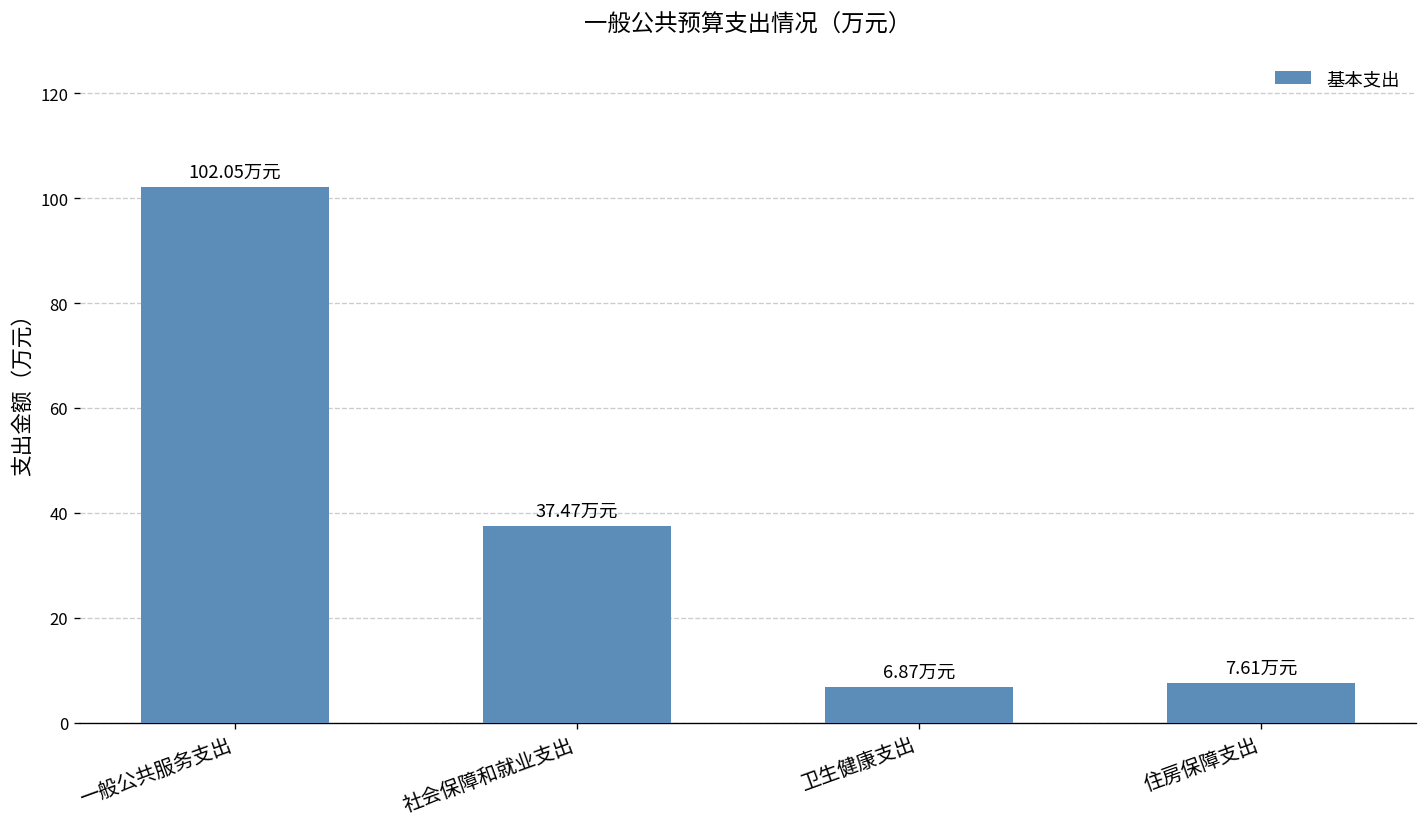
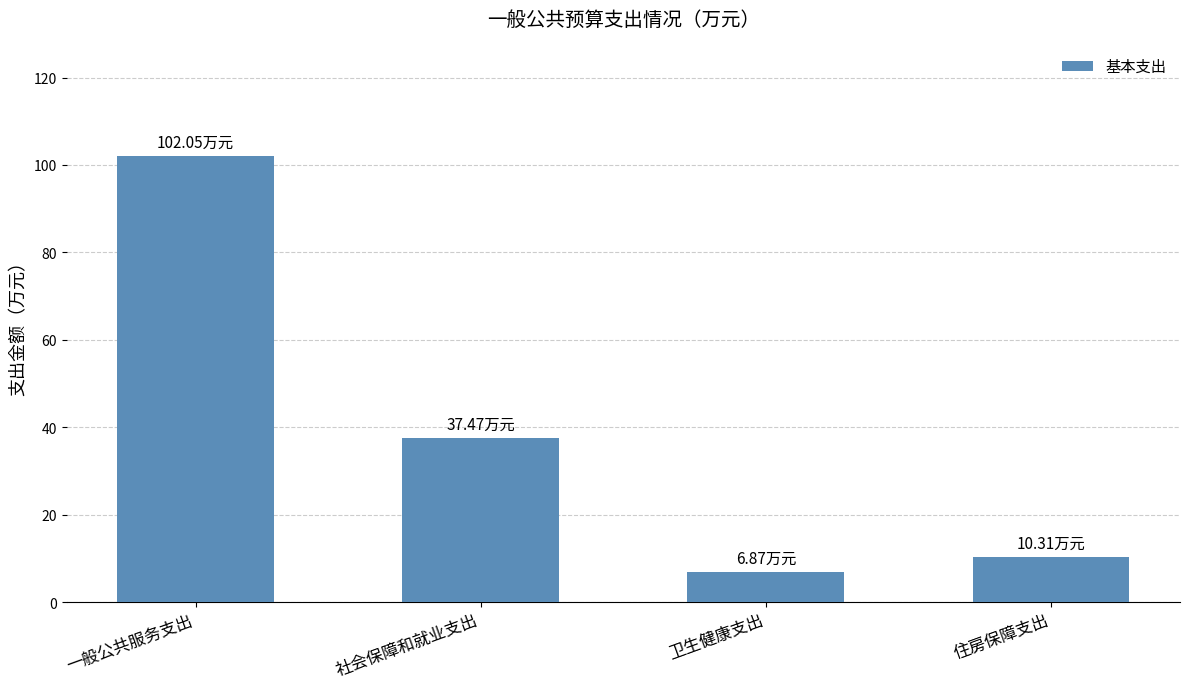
住房保障支出: 7.61 -> 10.31
